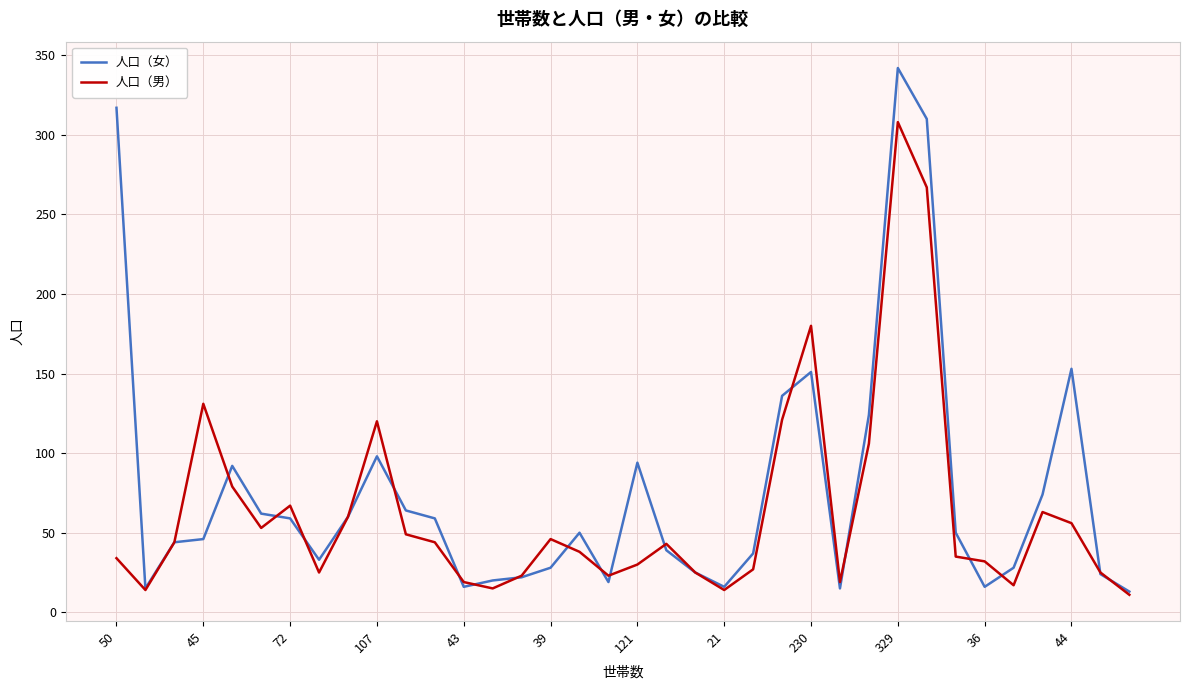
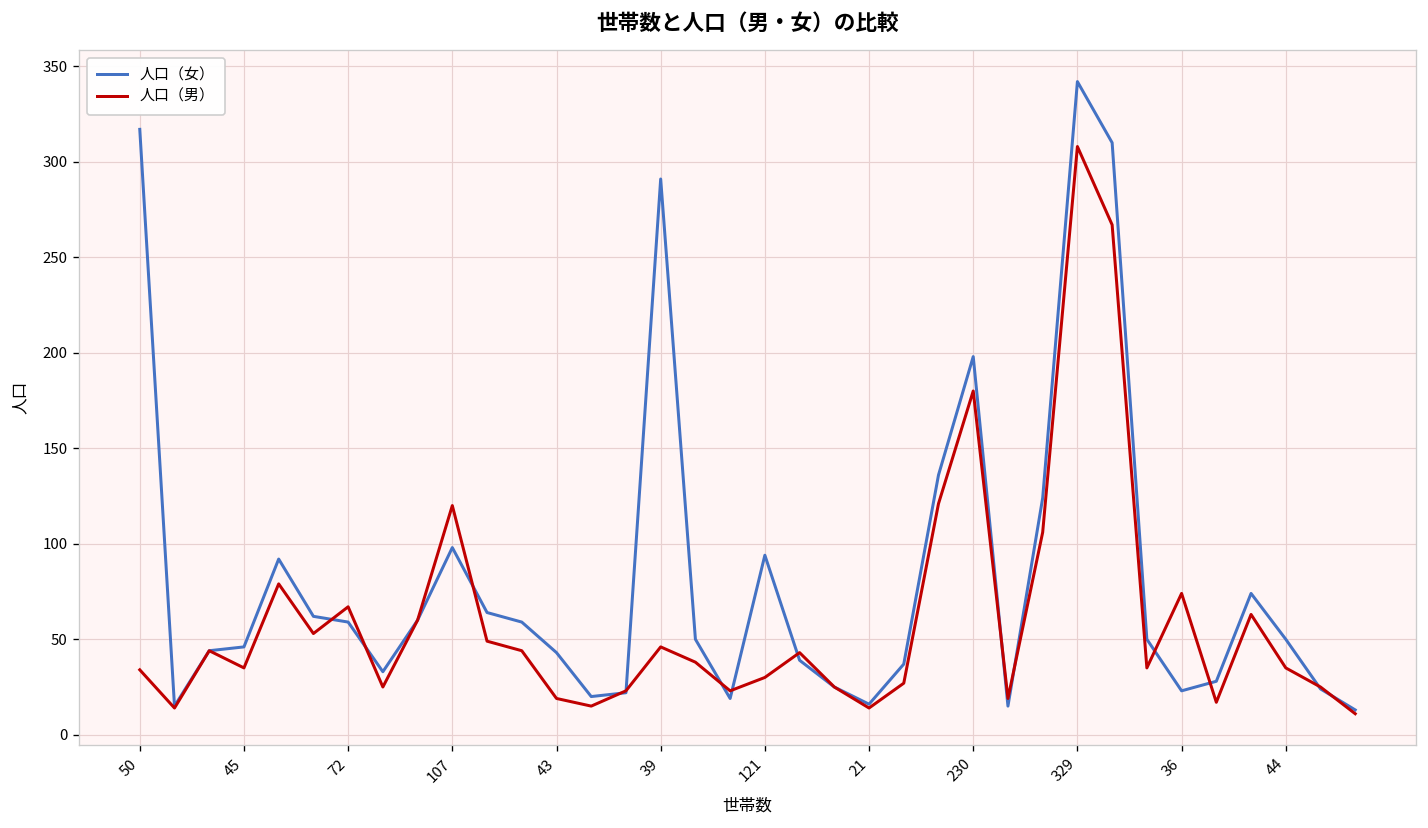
人口（男）, 45: 131 -> 35
人口（女）, 43: 16 -> 43
人口（女）, 39: 28 -> 291
人口（女）, 230: 151 -> 198
人口（女）, 36: 16 -> 23
人口（男）, 36: 32 -> 74
人口（女）, 44: 153 -> 50
人口（男）, 44: 56 -> 35
